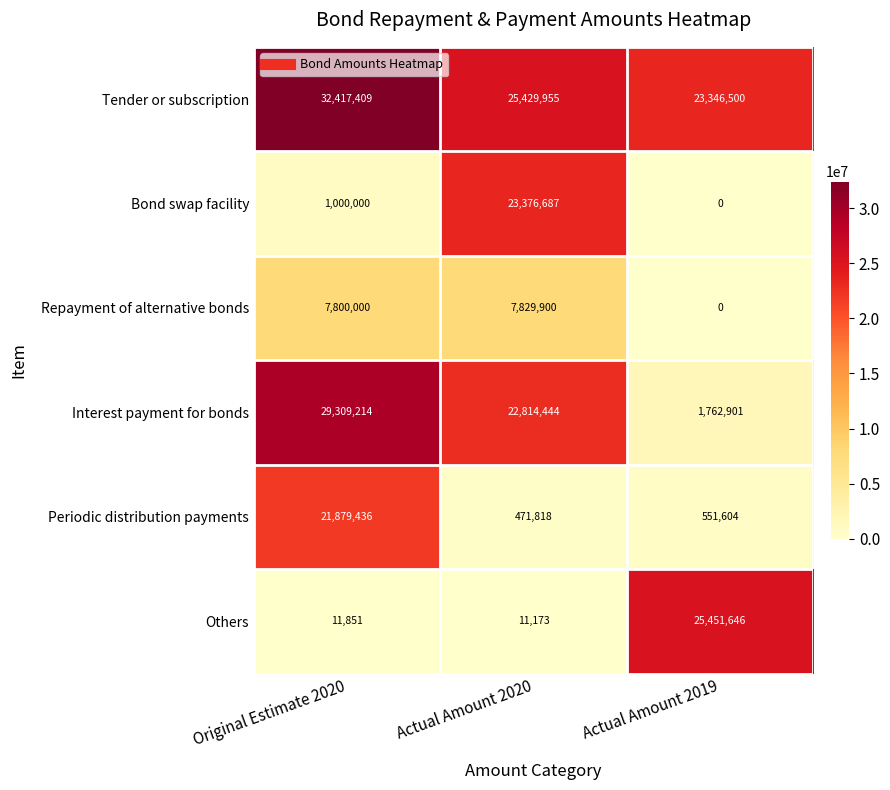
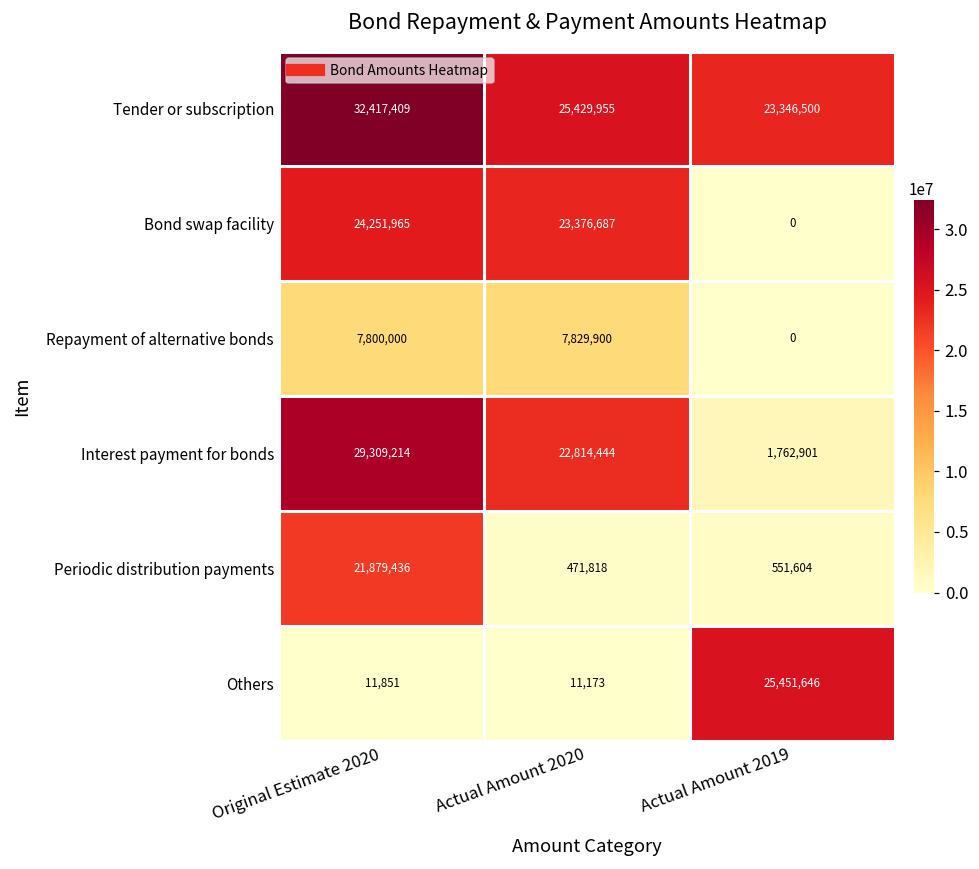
Bond swap facility, Original Estimate 2020: 1,000,000 -> 24,251,965
